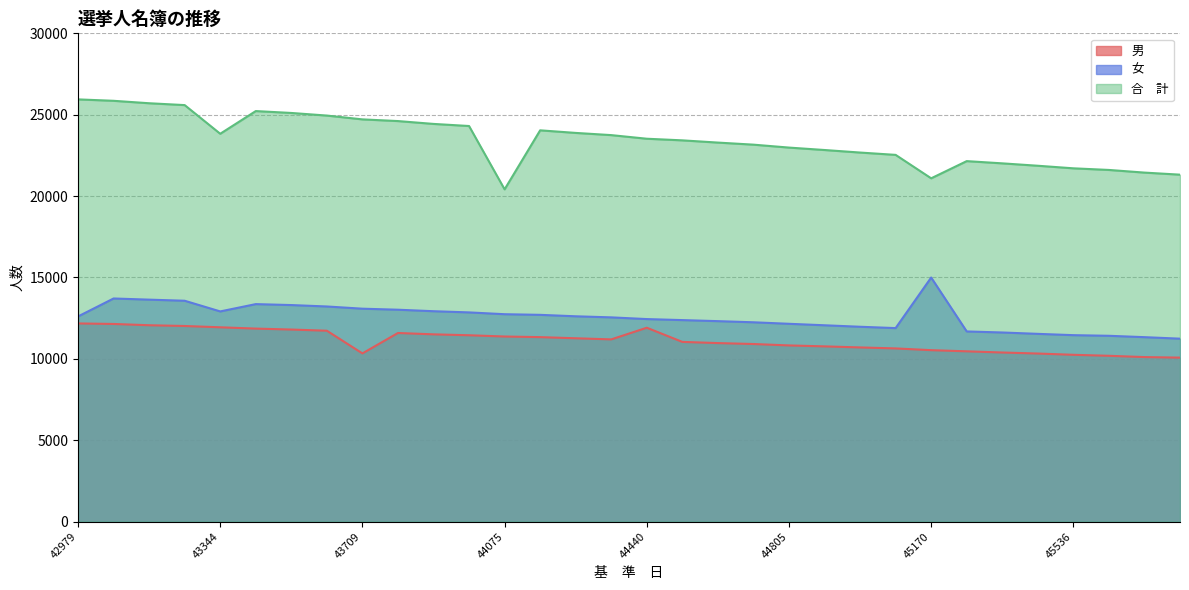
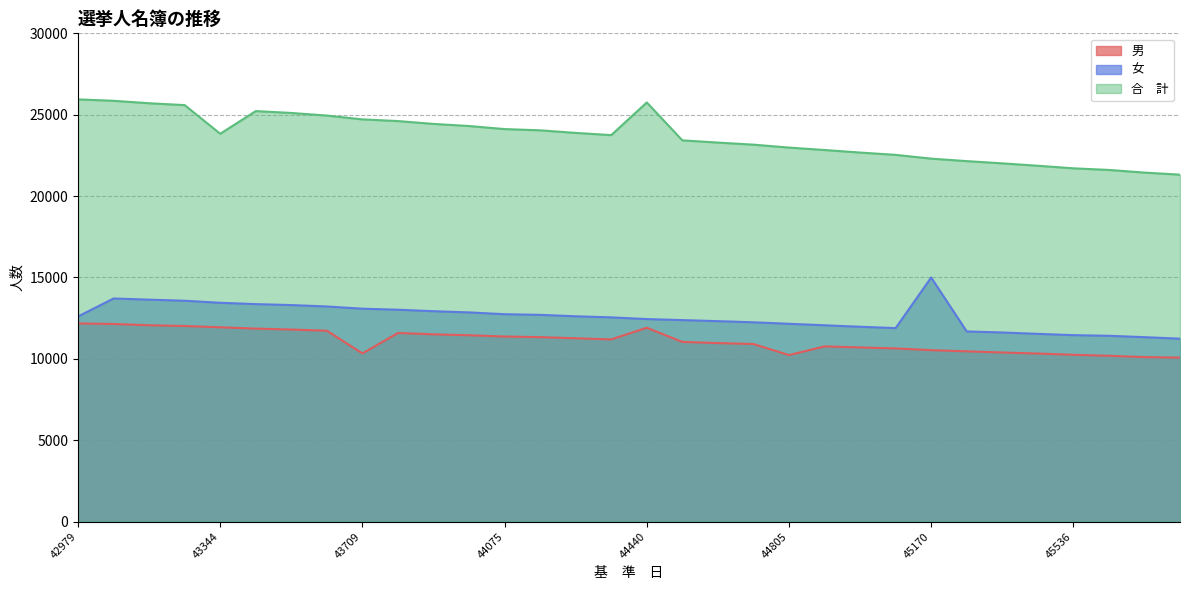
女, 43344: 12900 -> 13400
合 計, 44075: 20400 -> 24100
合 計, 44440: 23500 -> 25800
男, 44805: 10800 -> 10200
合 計, 45170: 21100 -> 22300
